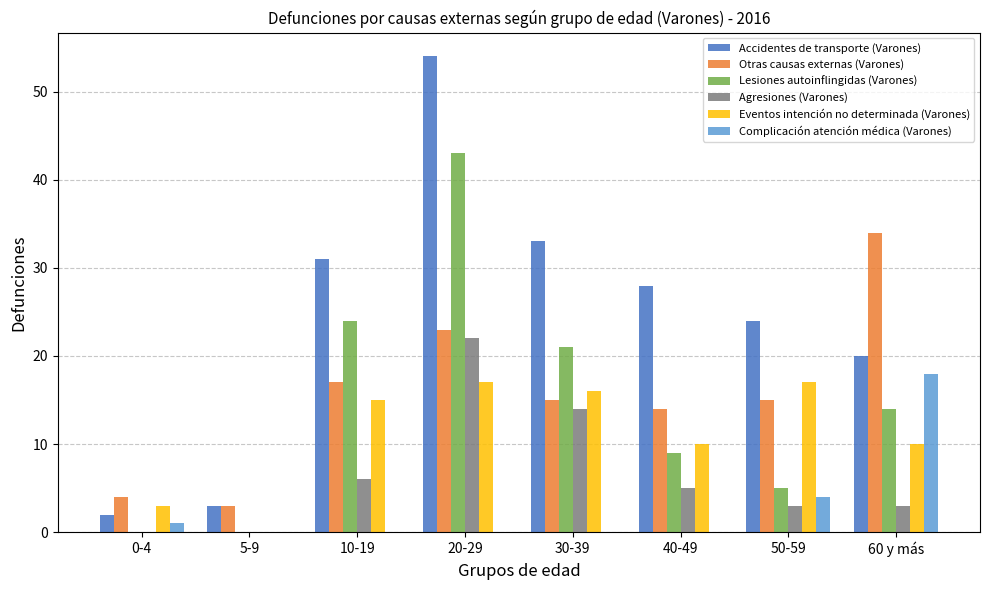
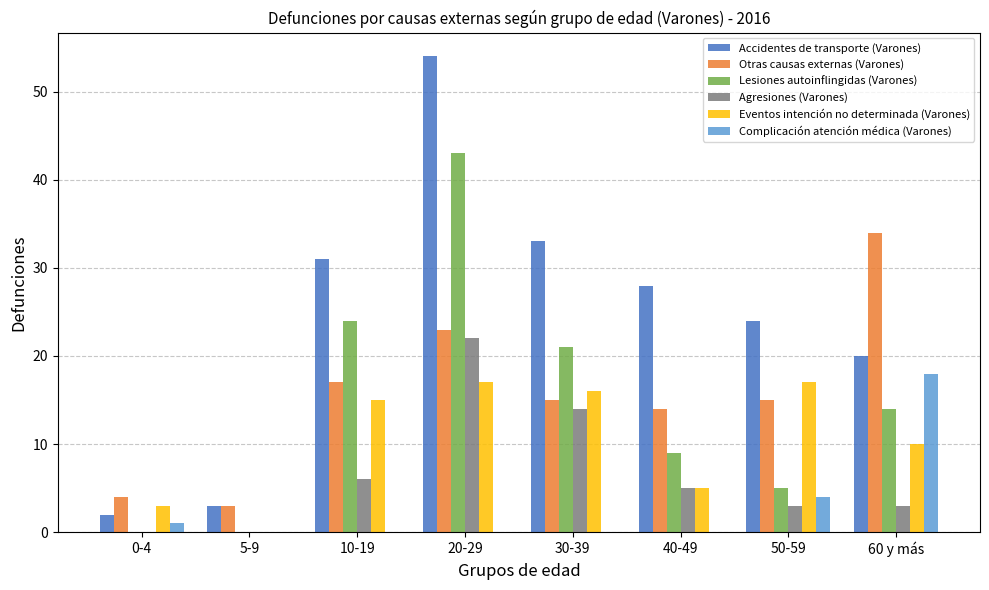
Eventos intención no determinada (Varones), 40-49: 10 -> 5
